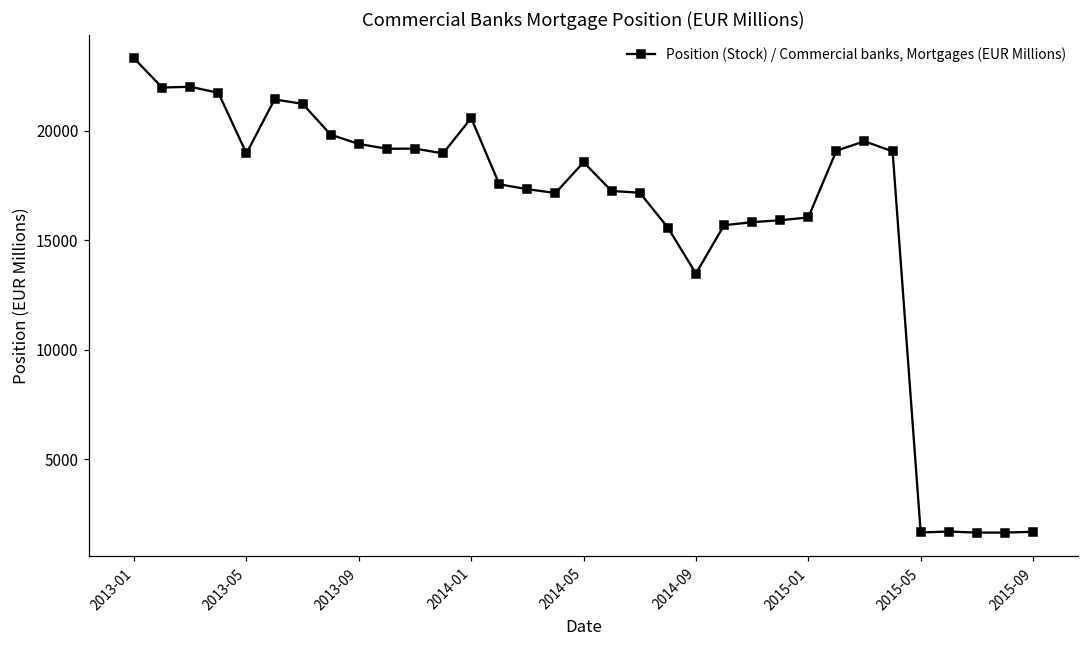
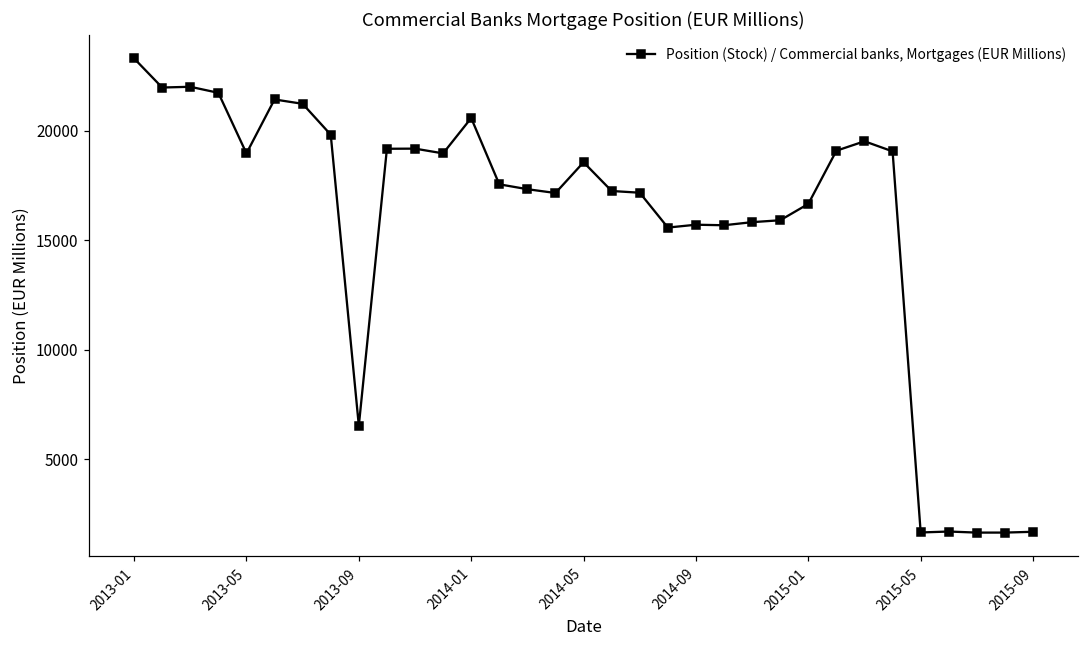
2013-09: 19400 -> 6500
2014-09: 13500 -> 15700
2015-01: 16100 -> 16700
